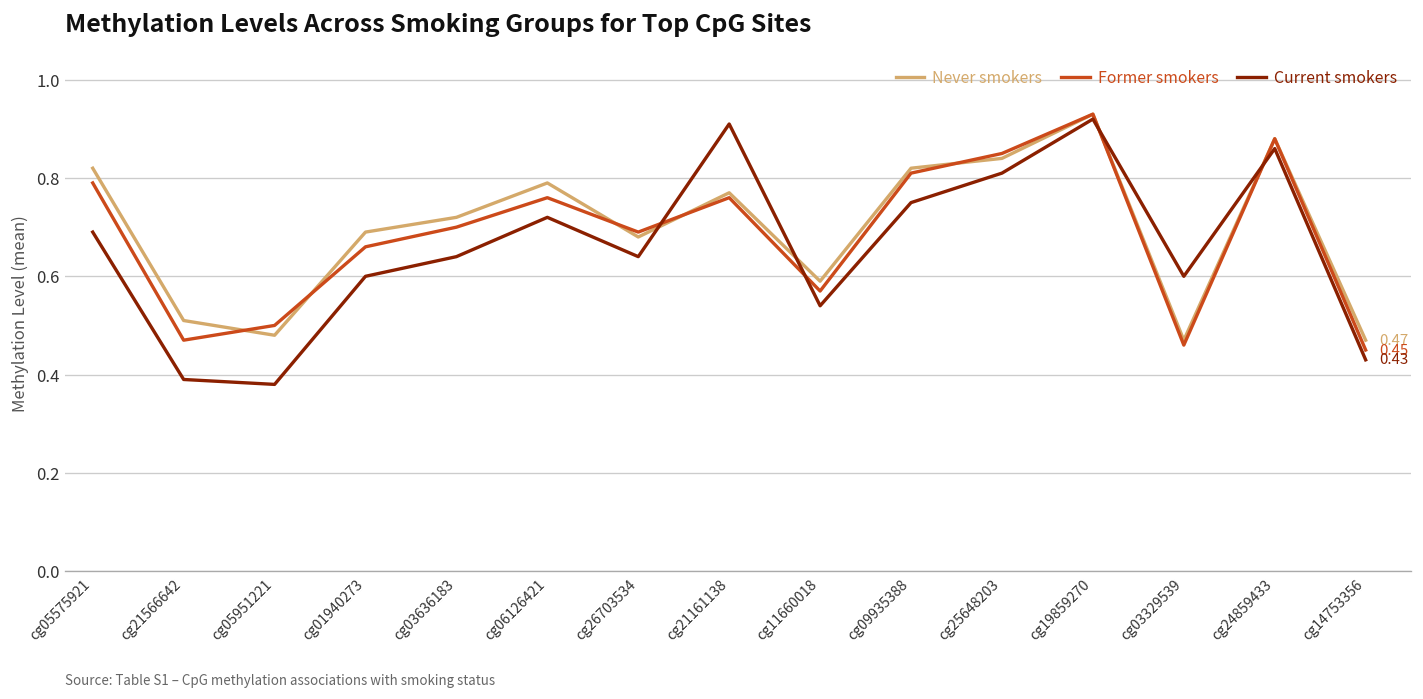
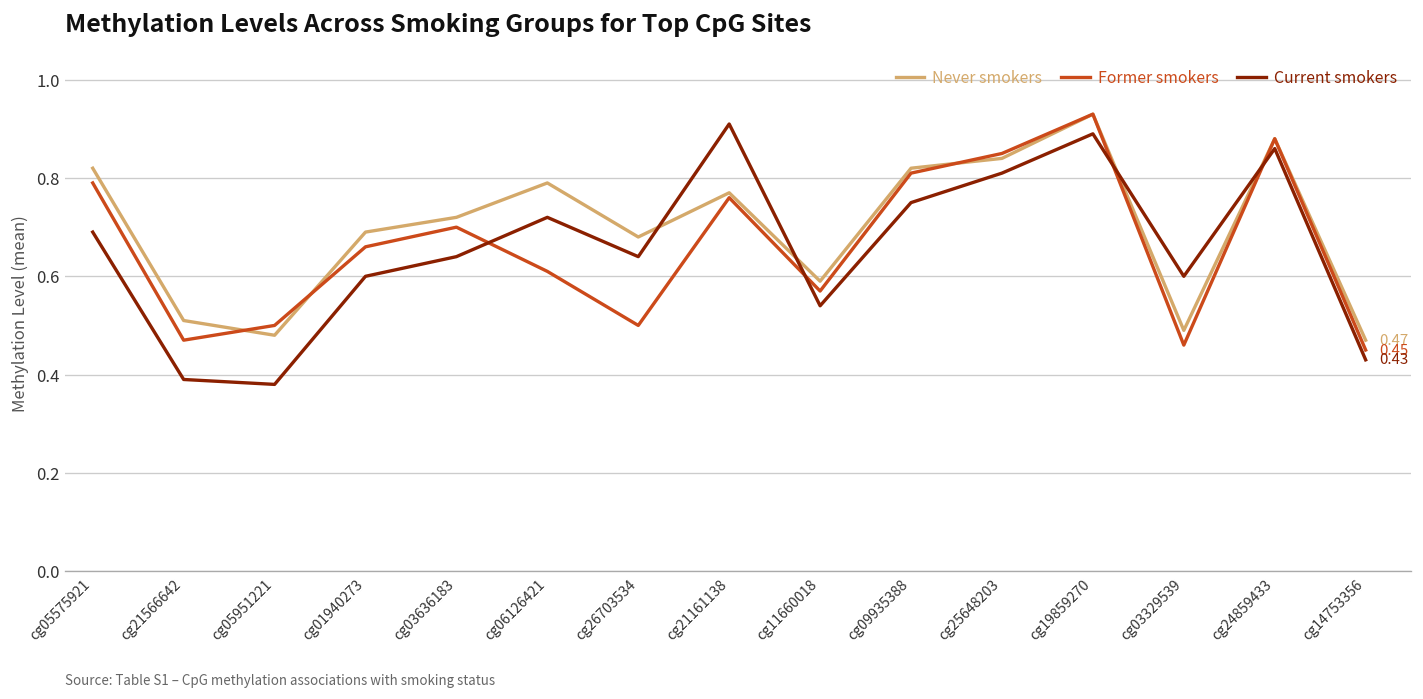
Former smokers, cg06126421: 0.76 -> 0.61
Former smokers, cg26703534: 0.69 -> 0.50
Current smokers, cg19859270: 0.92 -> 0.89
Never smokers, cg03329539: 0.47 -> 0.49
